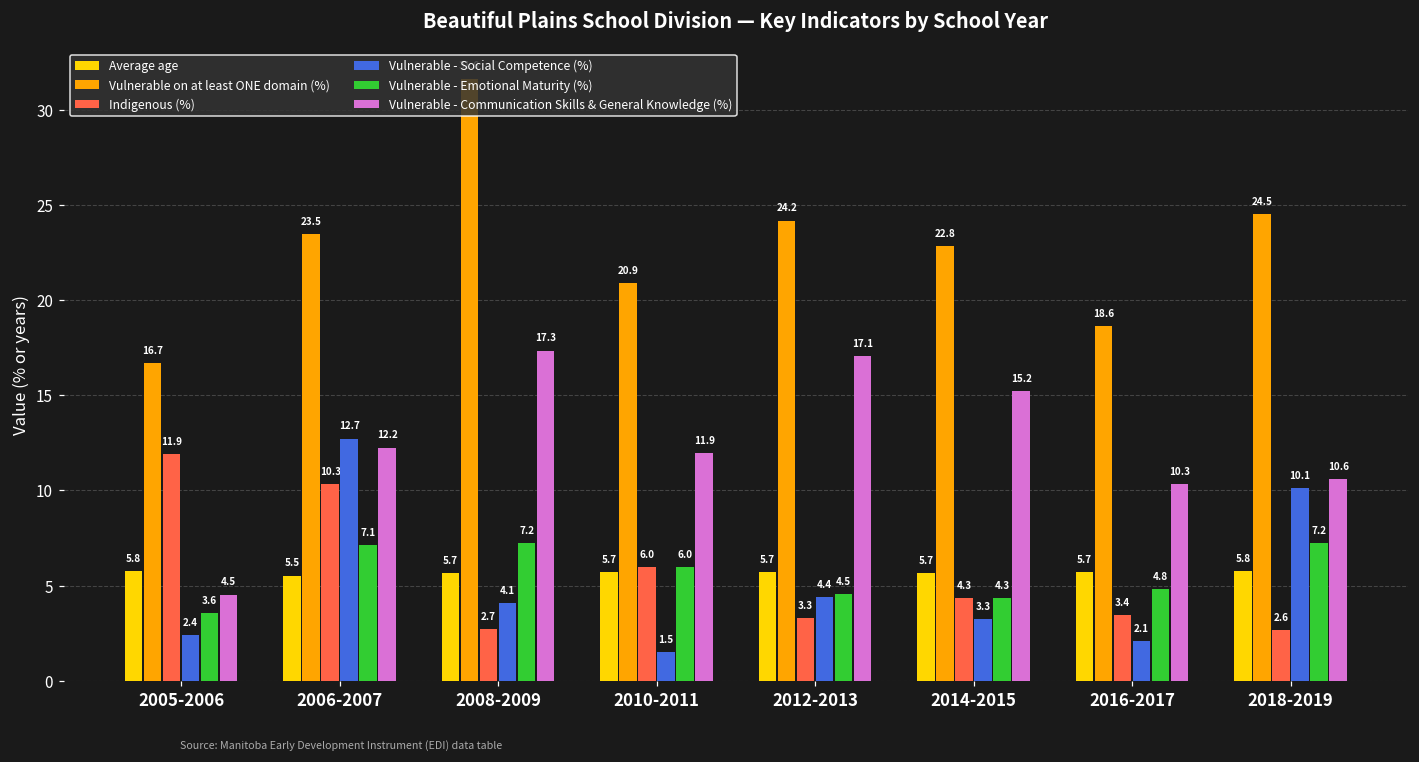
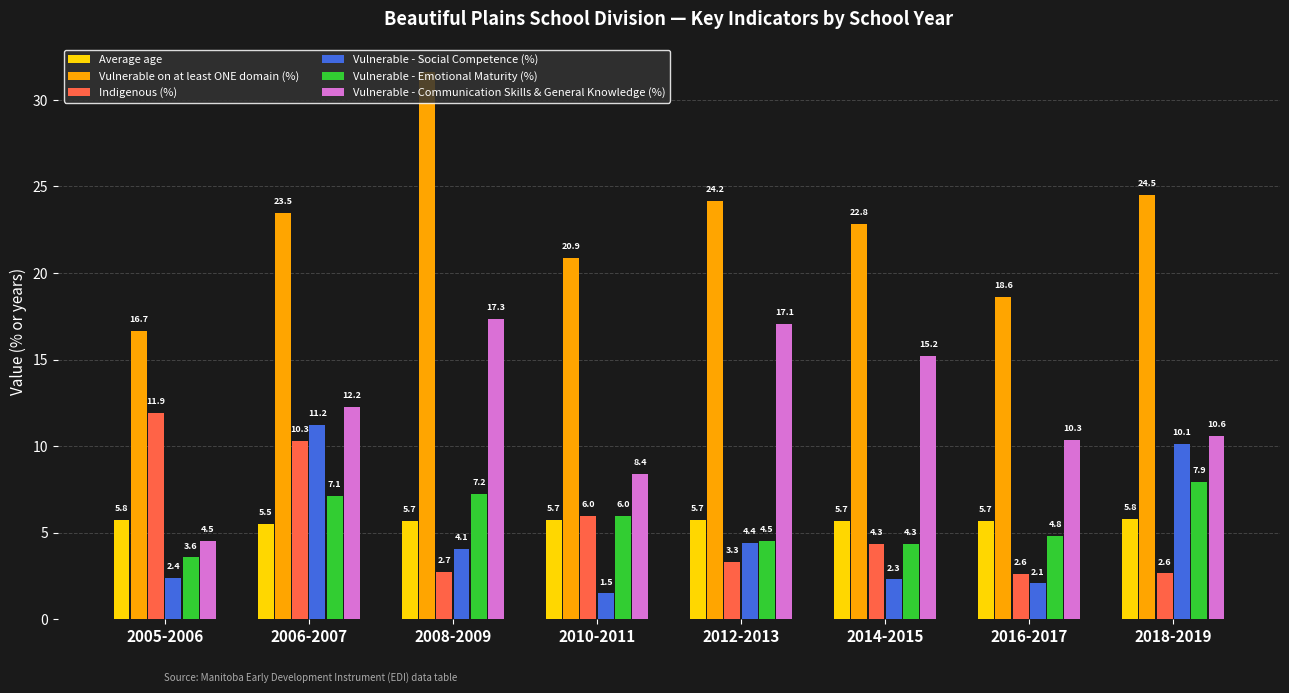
Vulnerable - Social Competence (%), 2006-2007: 12.7 -> 11.2
Vulnerable - Communication Skills & General Knowledge (%), 2010-2011: 11.9 -> 8.4
Vulnerable - Social Competence (%), 2014-2015: 3.3 -> 2.3
Indigenous (%), 2016-2017: 3.4 -> 2.6
Vulnerable - Emotional Maturity (%), 2018-2019: 7.2 -> 7.9
